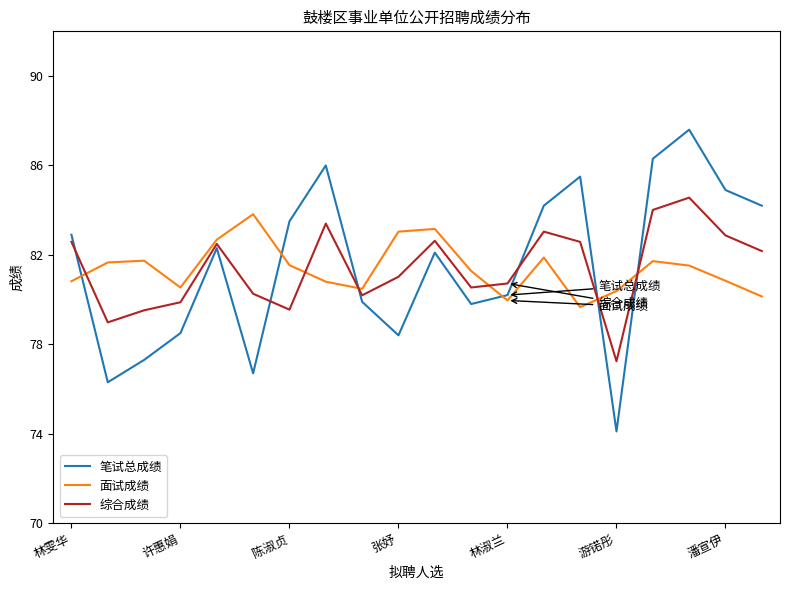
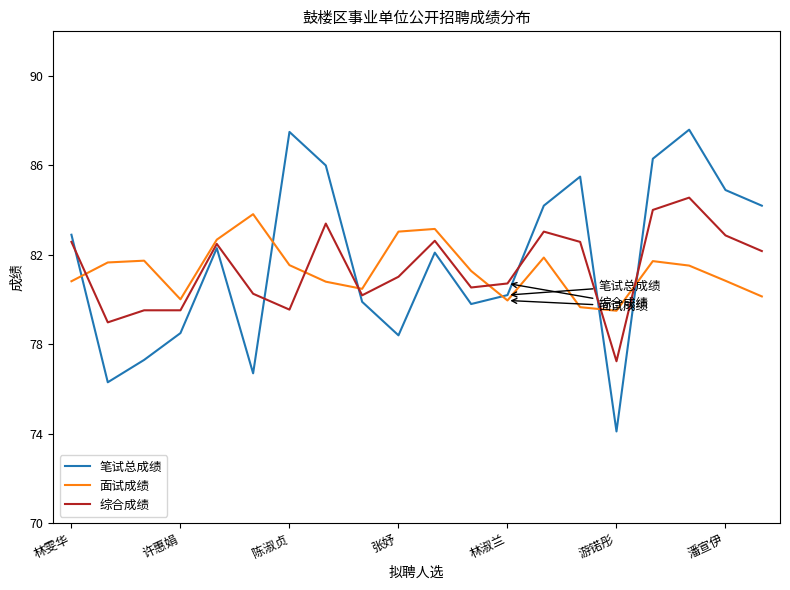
面试成绩, 许惠娟: 80.5 -> 80.0
综合成绩, 许惠娟: 79.9 -> 79.5
笔试总成绩, 陈淑贞: 83.5 -> 87.5
面试成绩, 游锘彤: 80.4 -> 79.5
